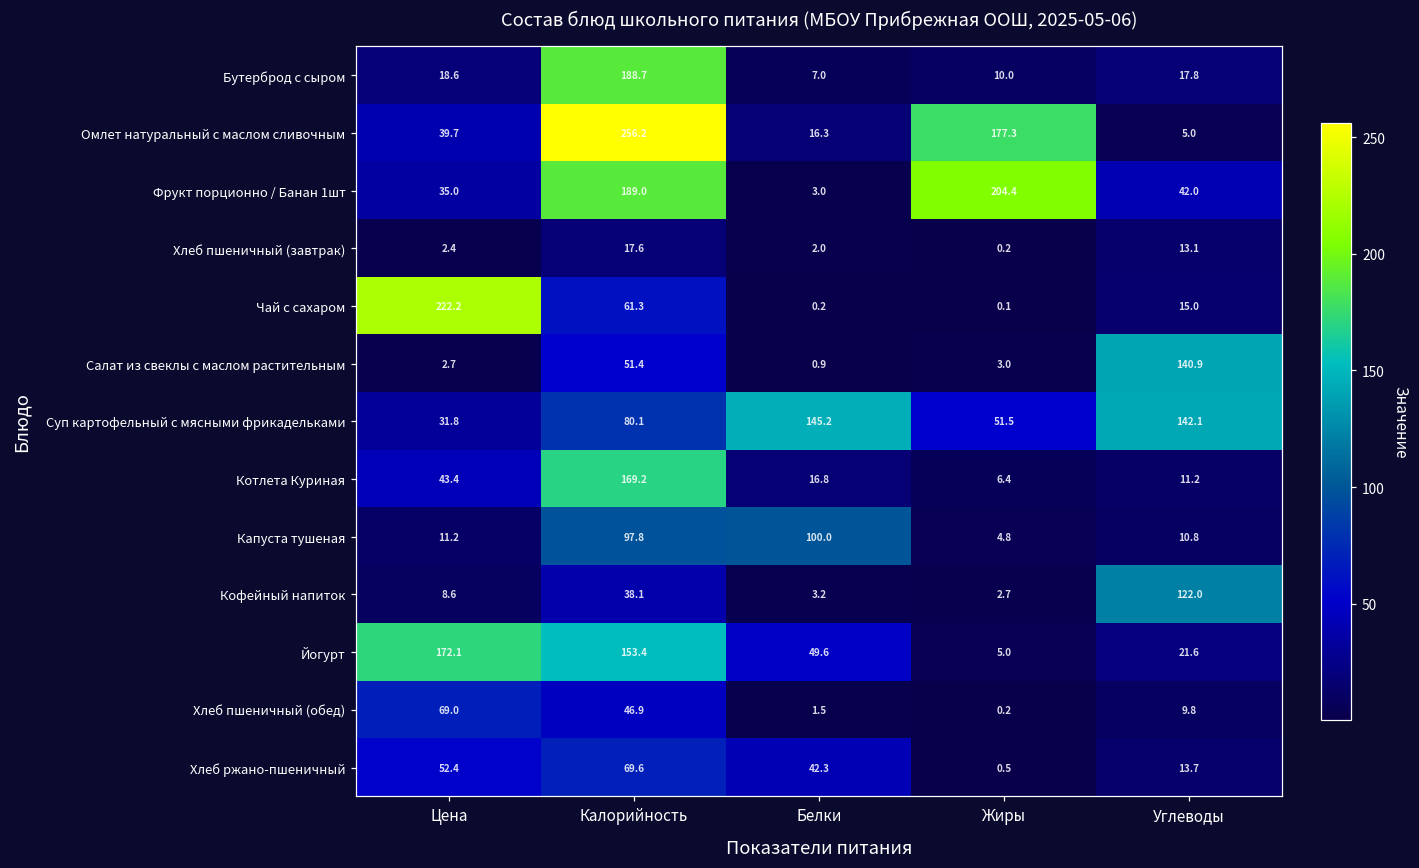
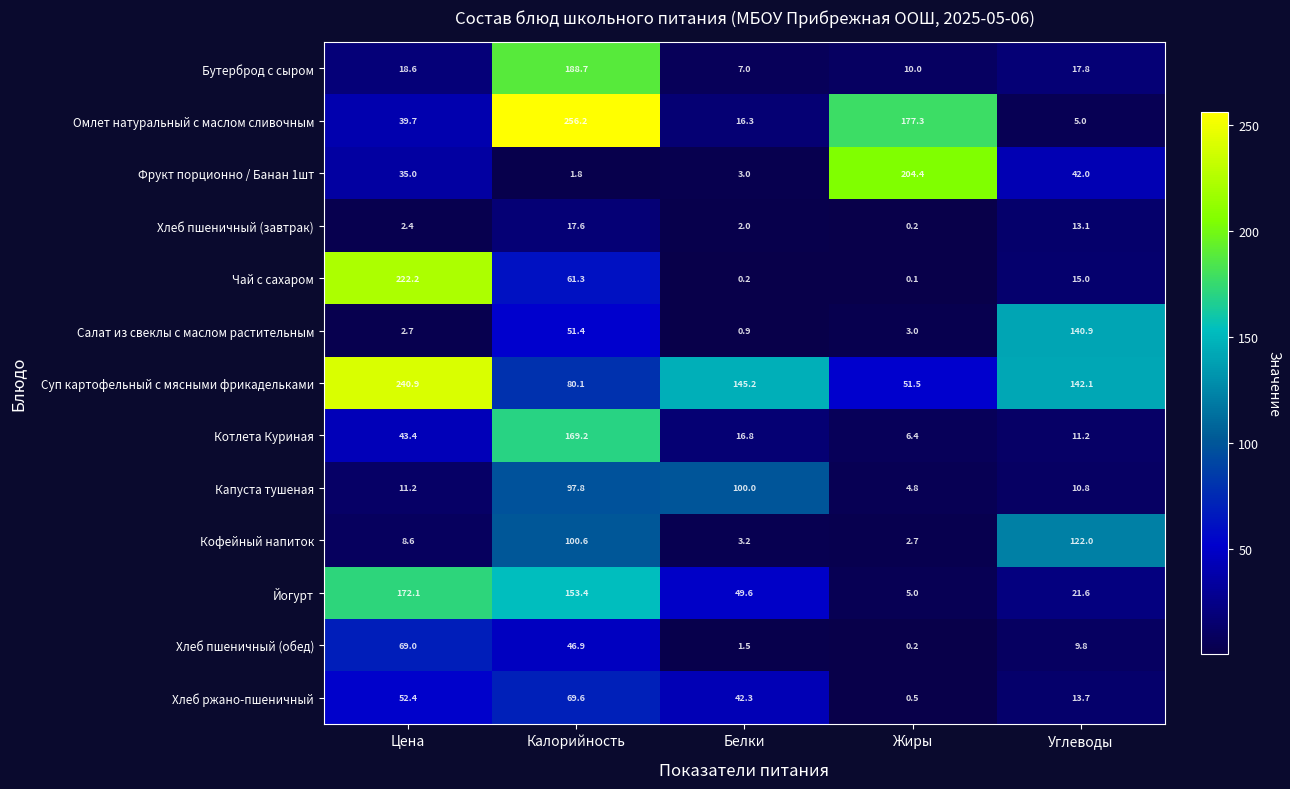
Фрукт порционно / Банан 1шт, Калорийность: 189.0 -> 1.8
Суп картофельный с мясными фрикадельками, Цена: 31.8 -> 240.9
Кофейный напиток, Калорийность: 38.1 -> 100.6
